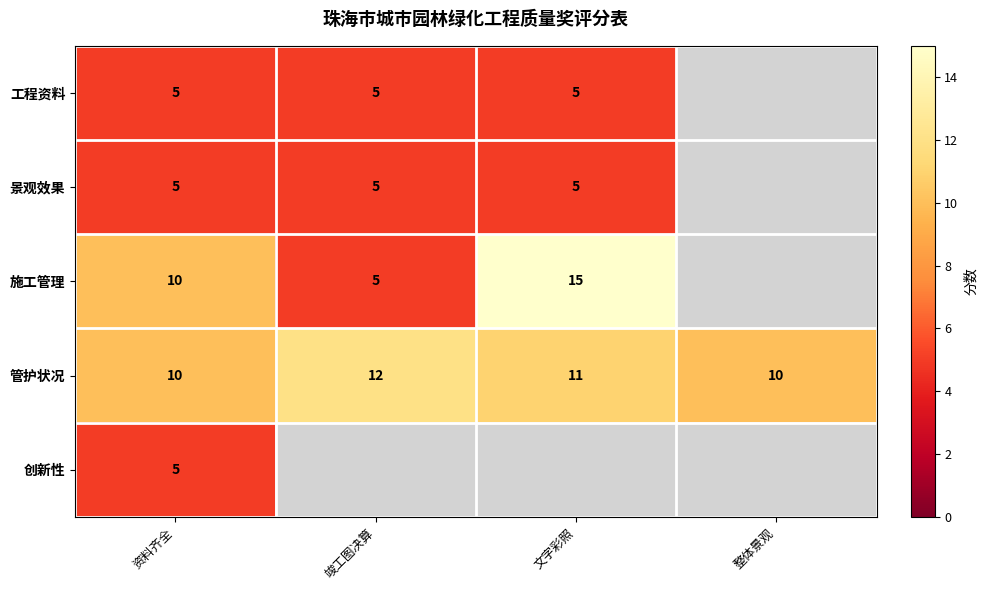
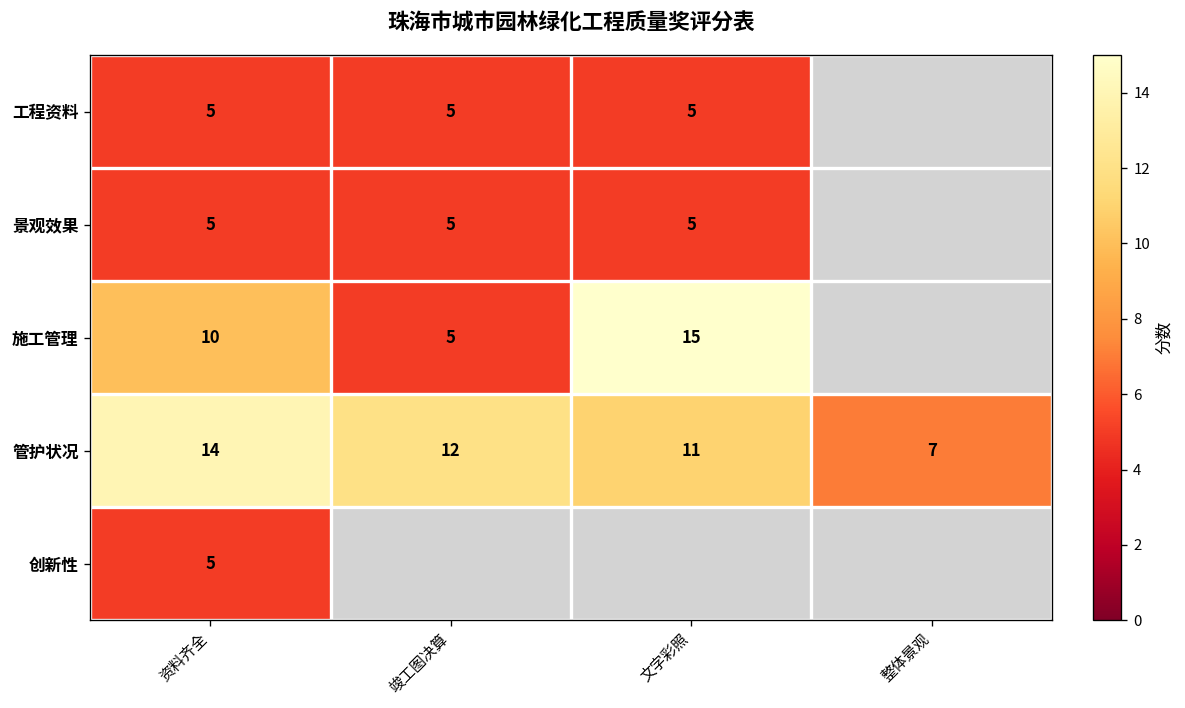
管护状况, 资料齐全: 10 -> 14
管护状况, 整体景观: 10 -> 7
